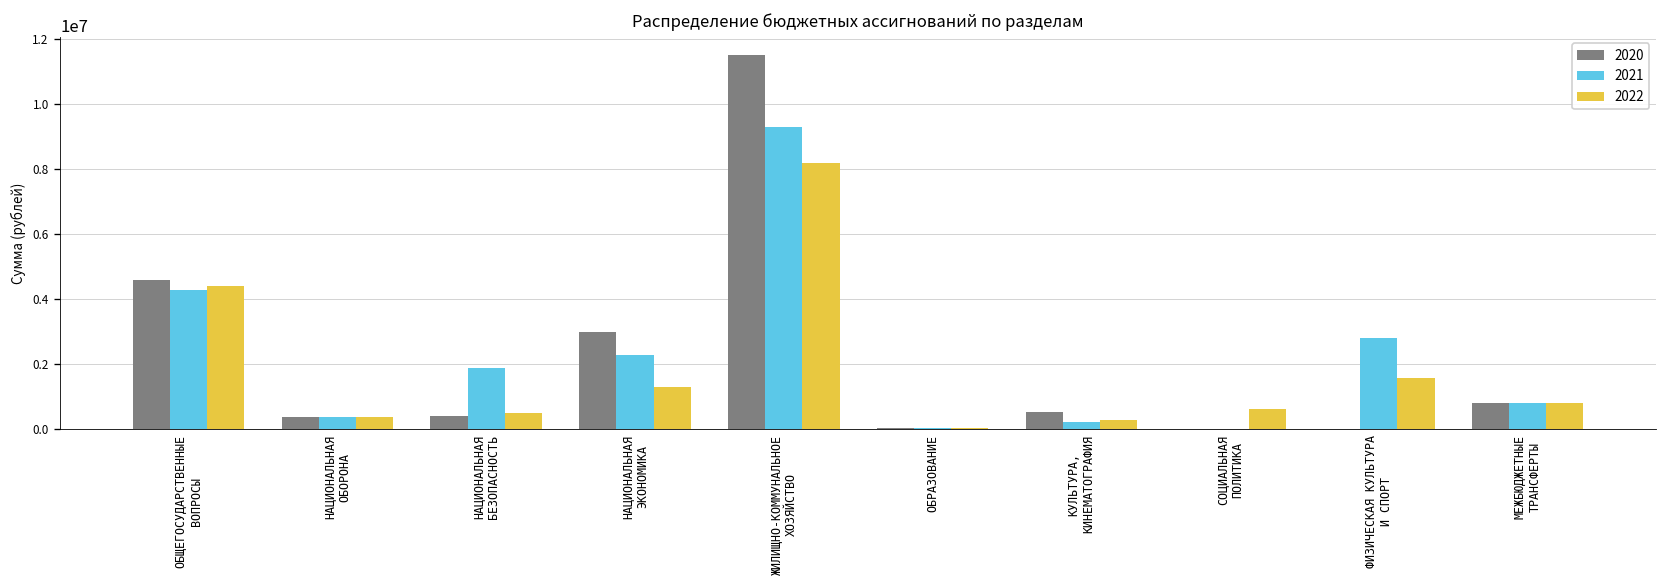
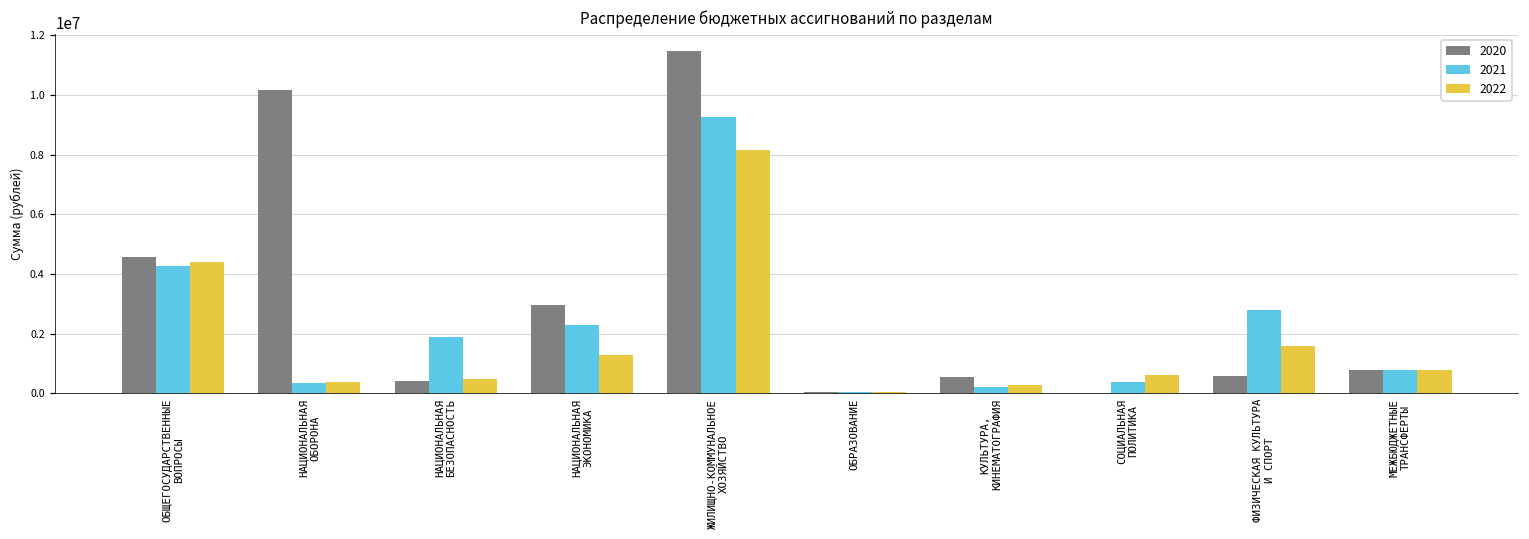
2020, НАЦИОНАЛЬНАЯ ОБОРОНА: 400000 -> 10200000
2021, СОЦИАЛЬНАЯ ПОЛИТИКА: 0 -> 400000
2020, ФИЗИЧЕСКАЯ КУЛЬТУРА И СПОРТ: 0 -> 600000
